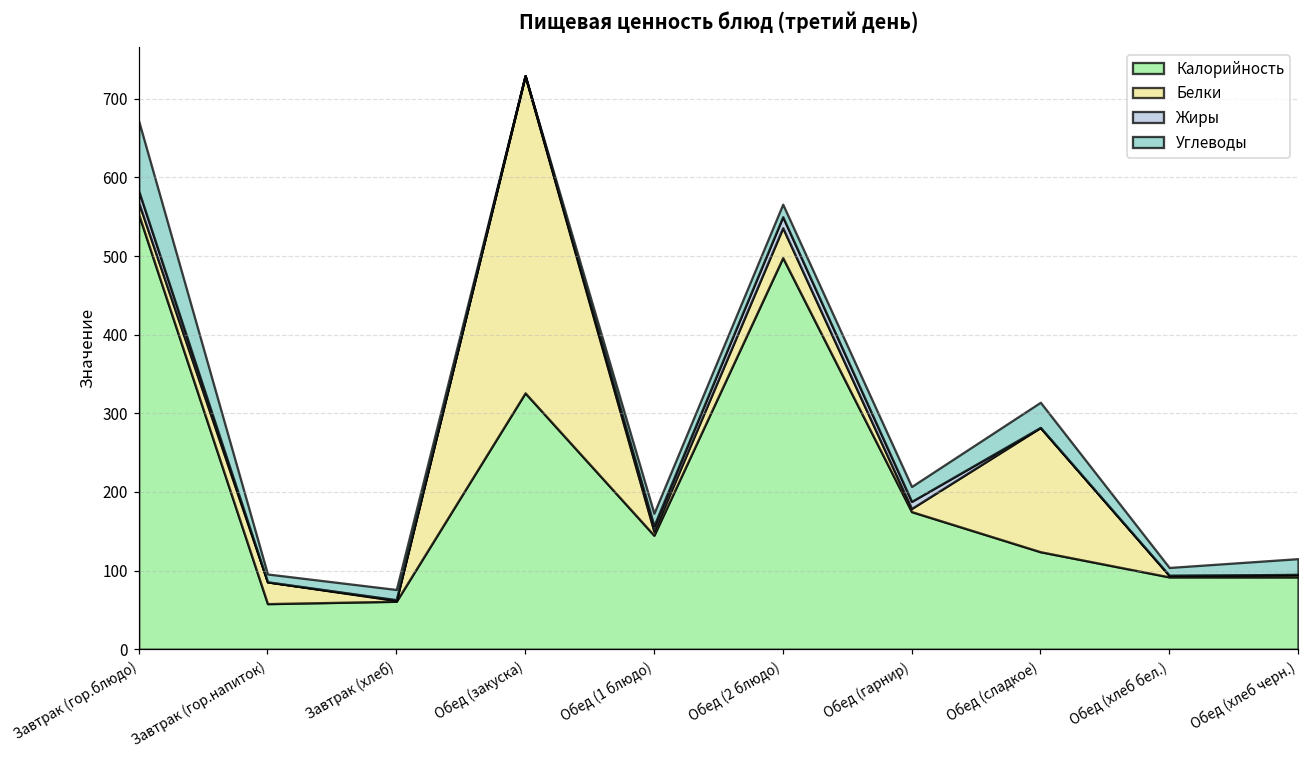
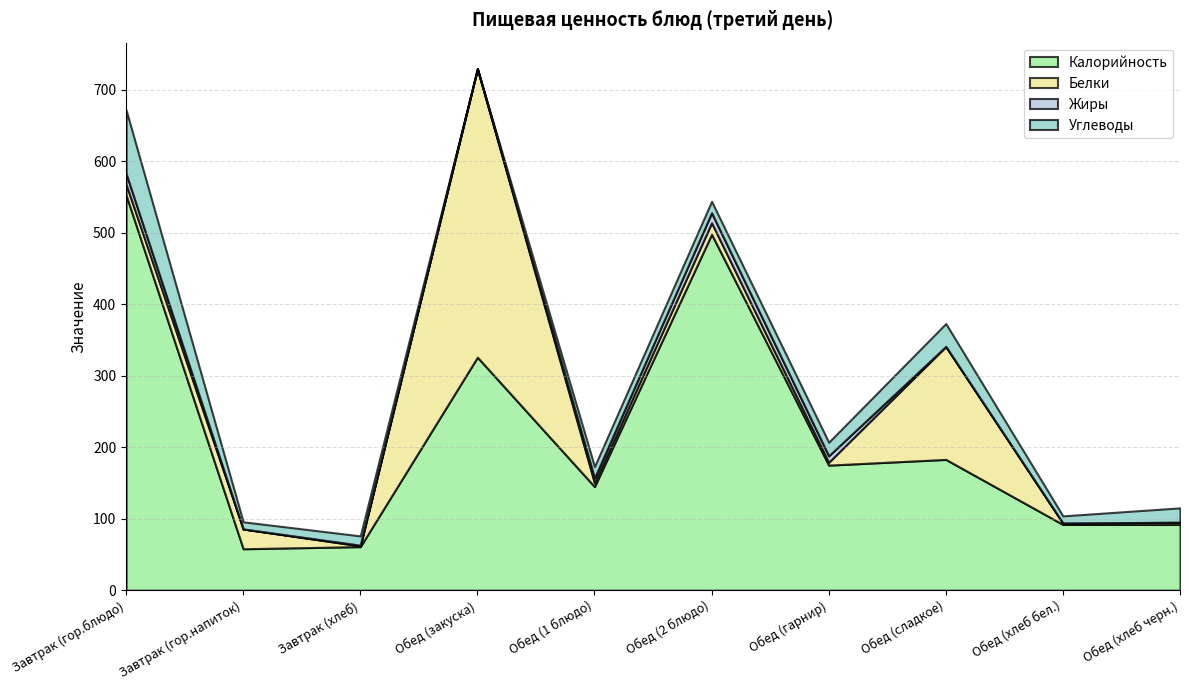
Белки, Обед (2 блюдо): 40 -> 20
Калорийность, Обед (сладкое): 120 -> 180
